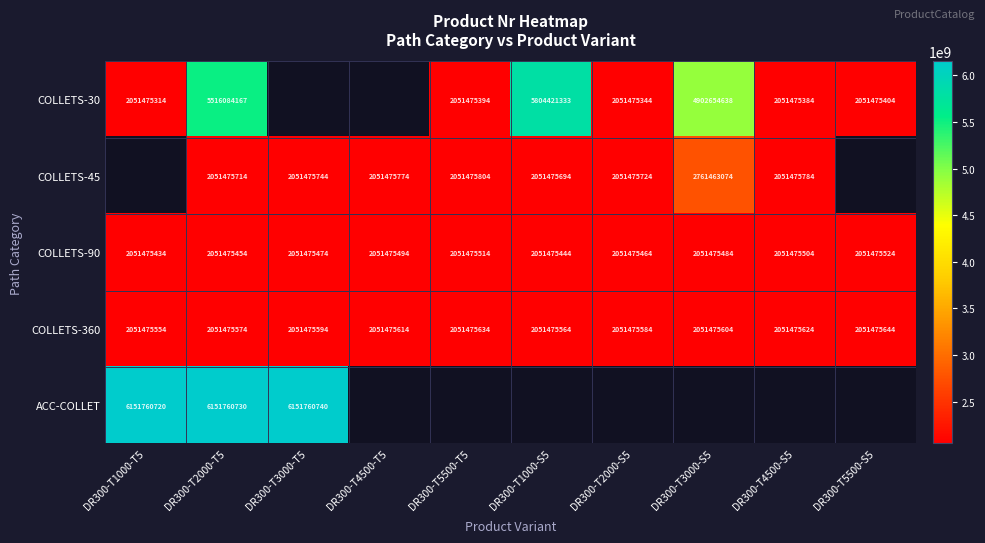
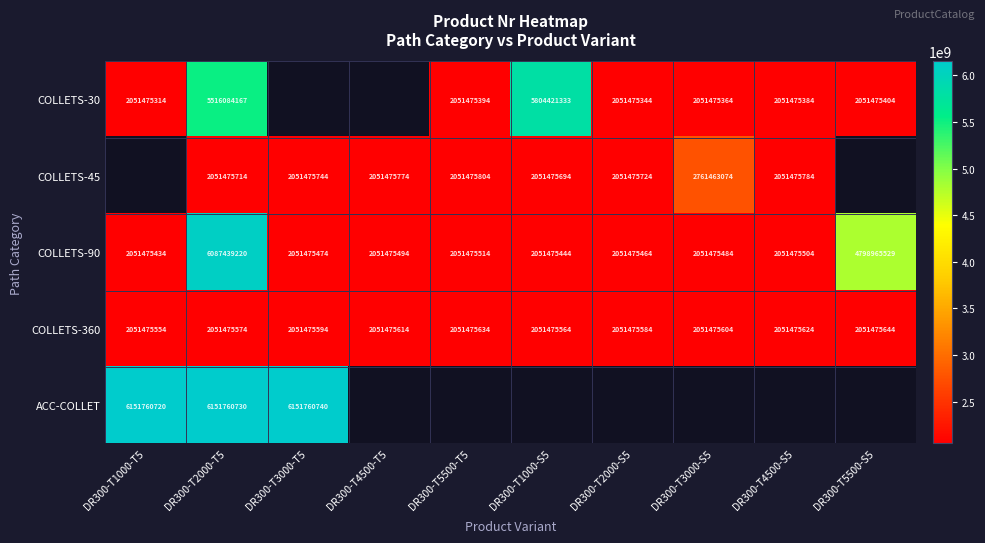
COLLETS-30, DR300-T3000-S5: 4902654638 -> 2051475364
COLLETS-90, DR300-T2000-T5: 2051475454 -> 6087439220
COLLETS-90, DR300-T5500-S5: 2051475524 -> 4798965529
